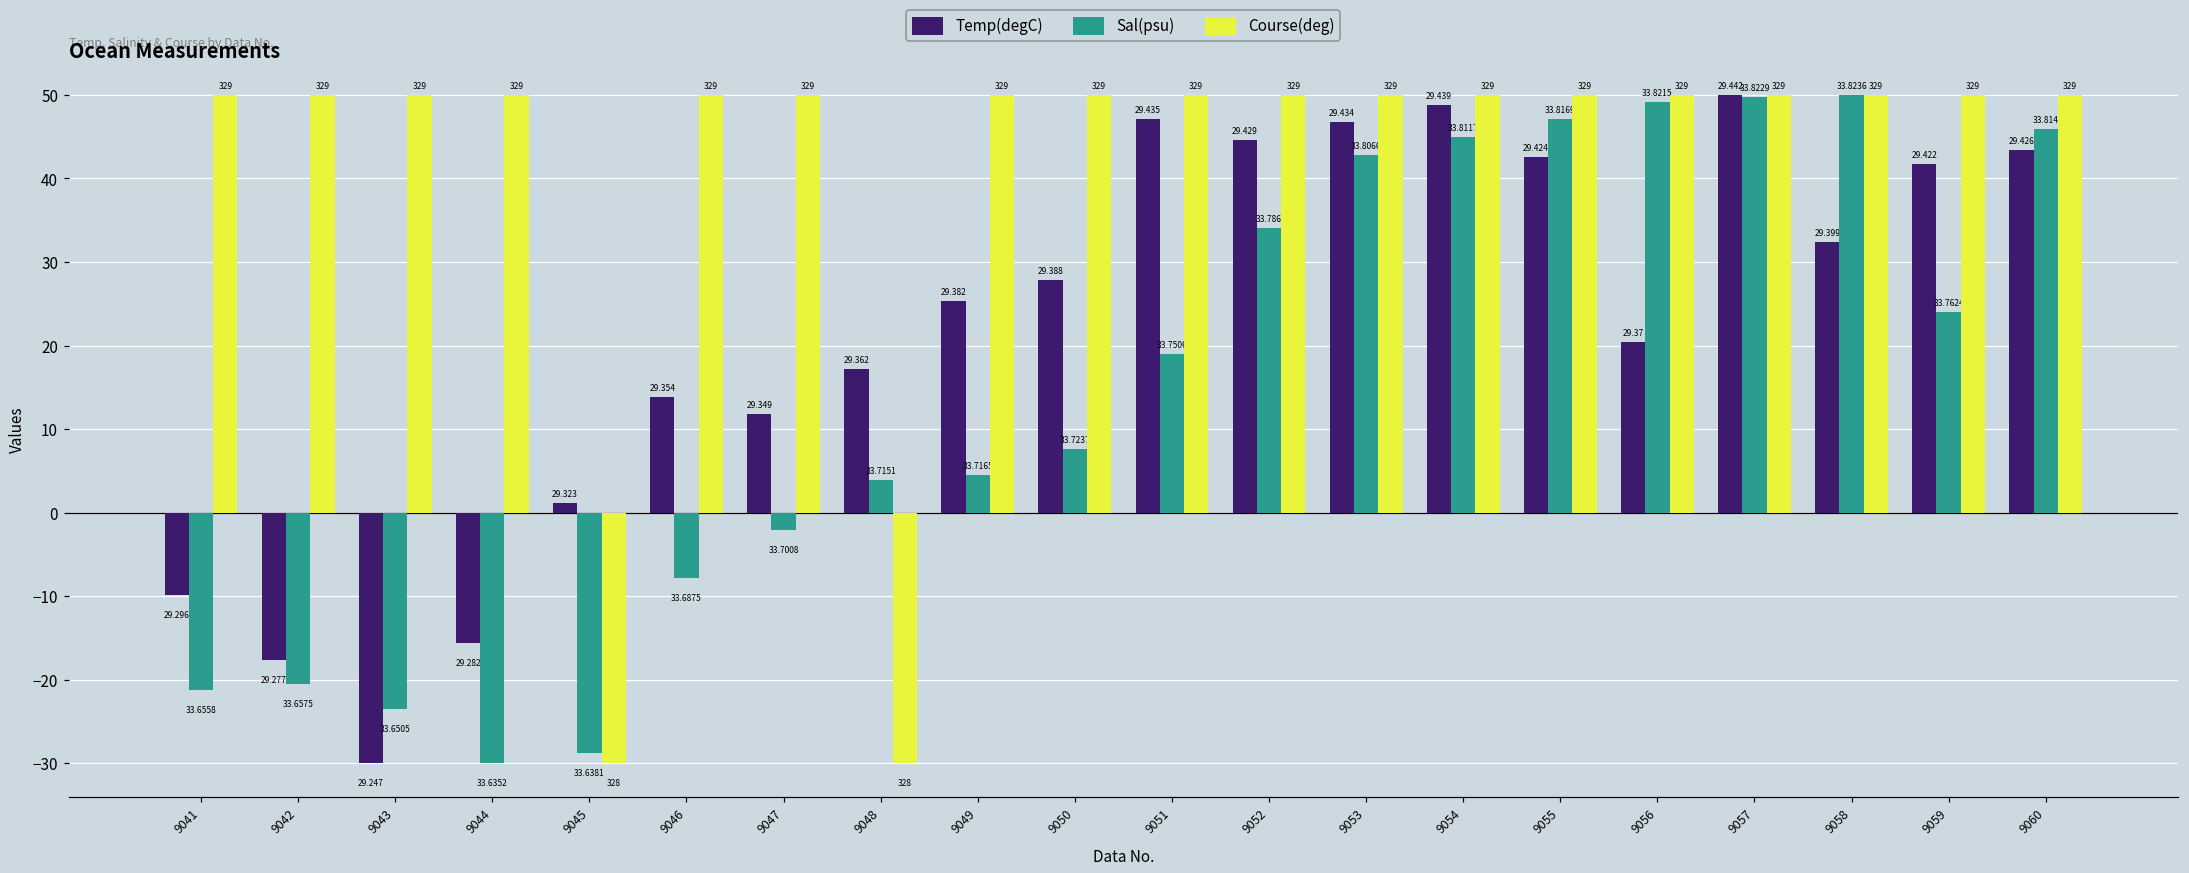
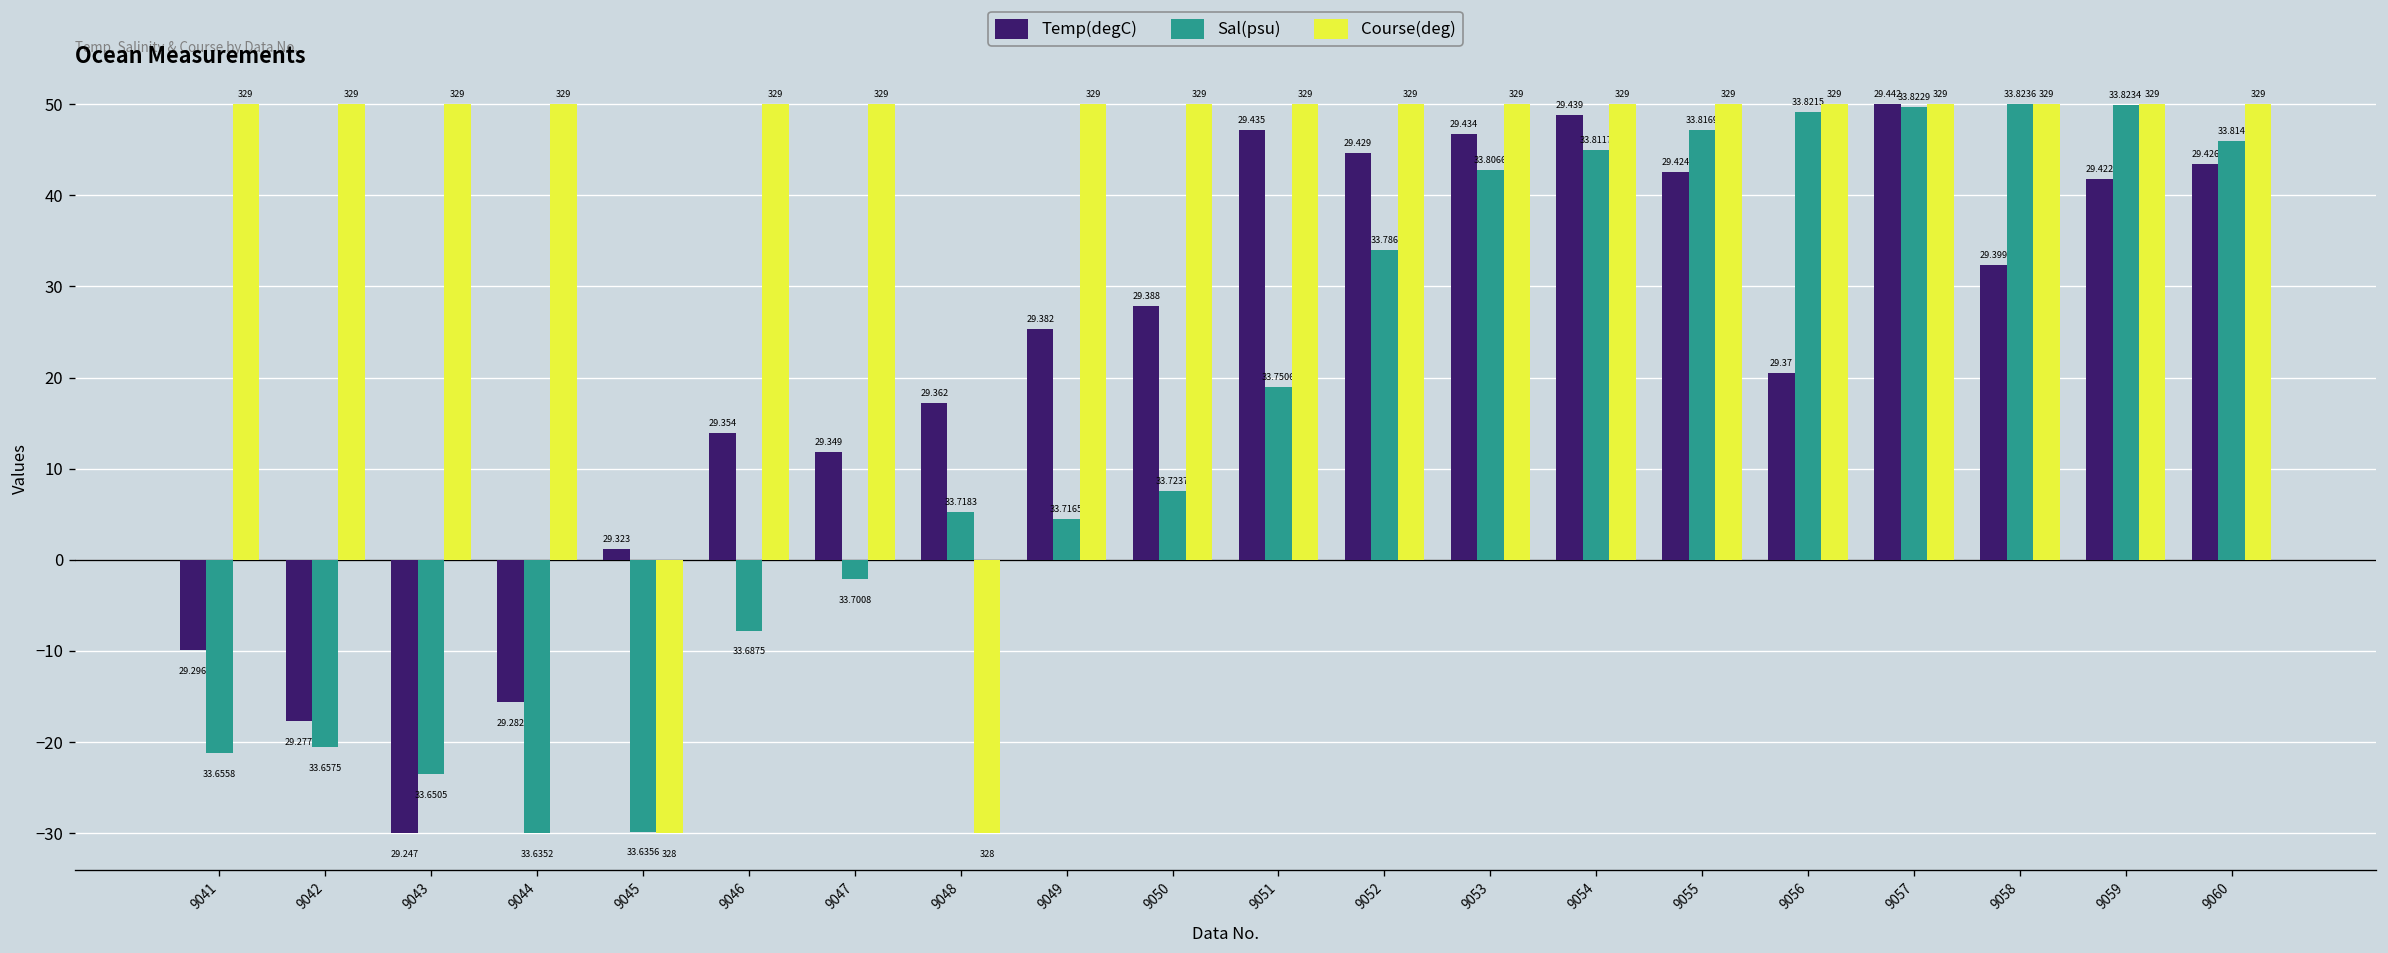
Sal(psu), 9045: 33.6381 -> 33.6356
Sal(psu), 9048: 33.7151 -> 33.7183
Sal(psu), 9059: 33.7624 -> 33.8234
